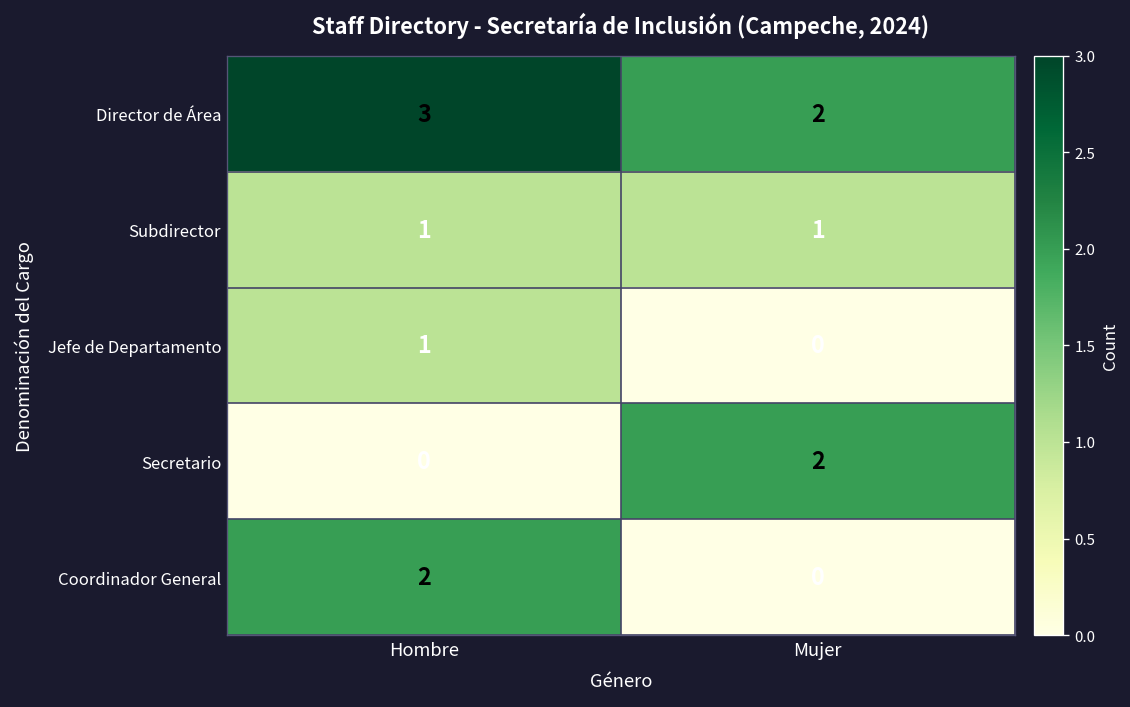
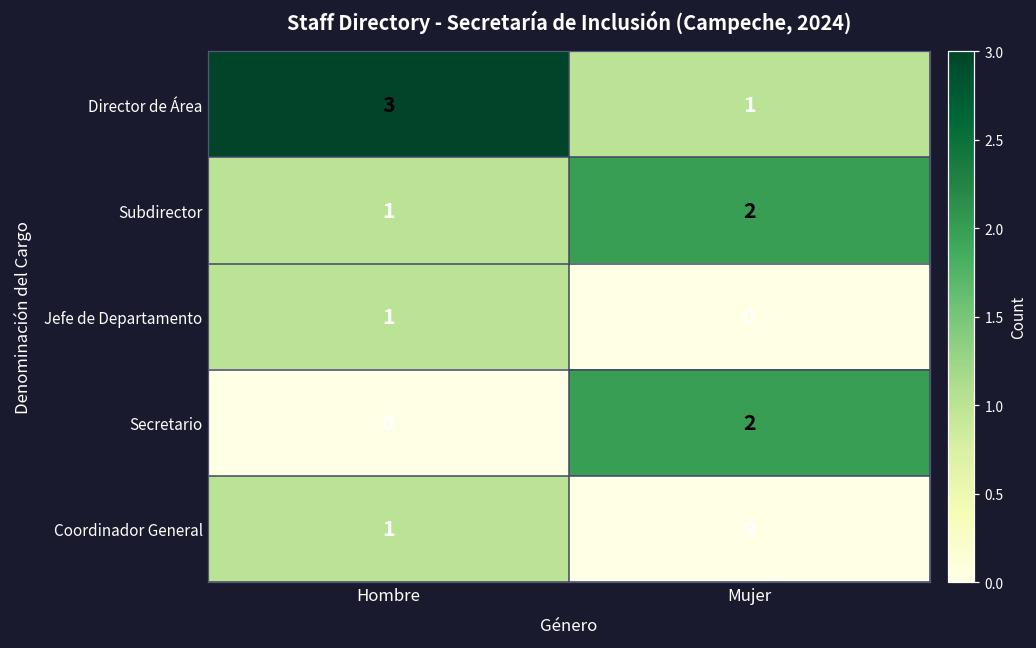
Director de Área, Mujer: 2 -> 1
Subdirector, Mujer: 1 -> 2
Coordinador General, Hombre: 2 -> 1
